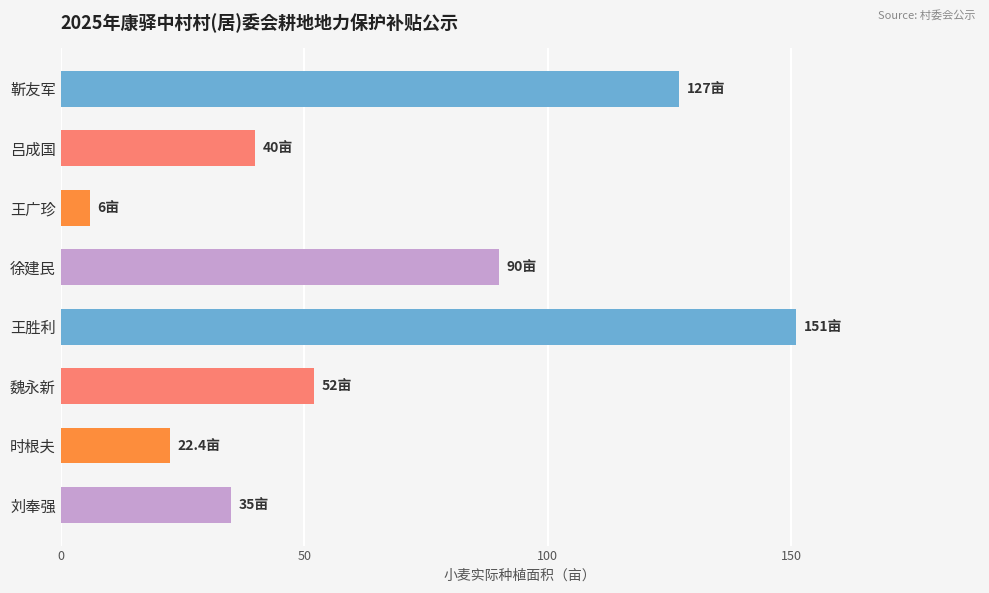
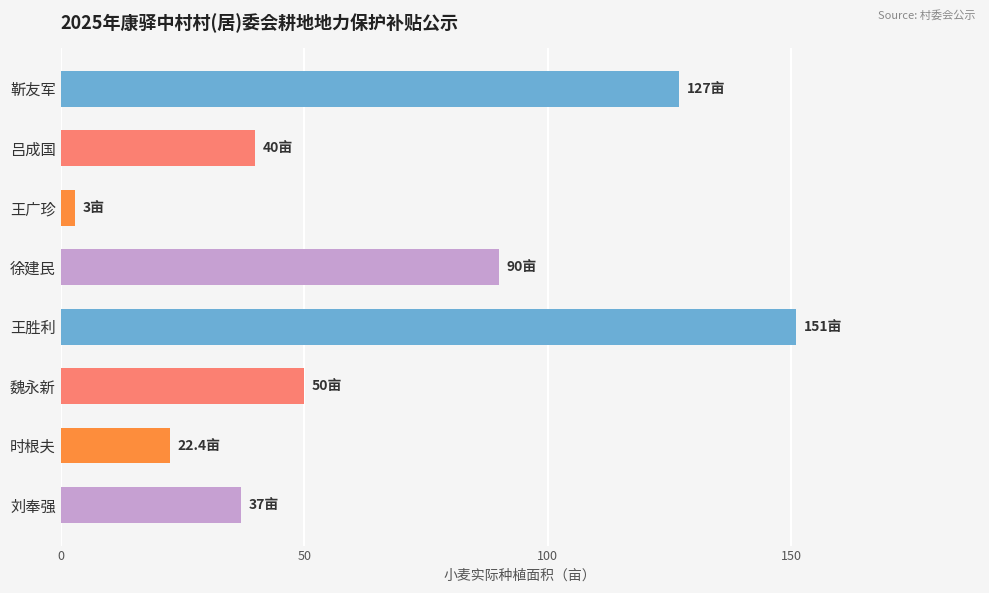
王广珍: 6亩 -> 3亩
魏永新: 52亩 -> 50亩
刘奉强: 35亩 -> 37亩
